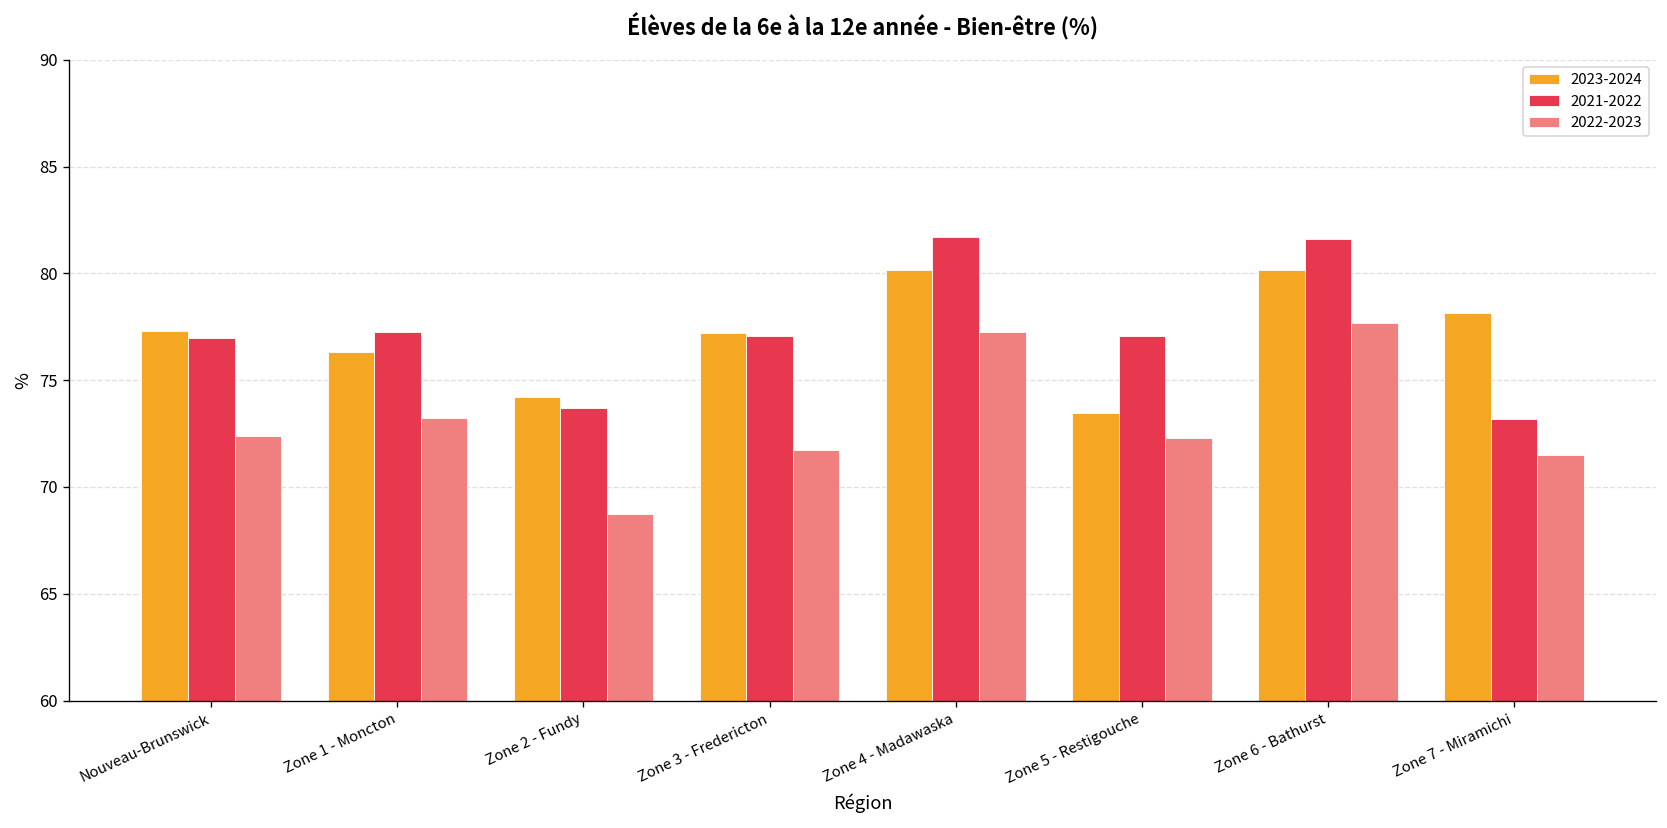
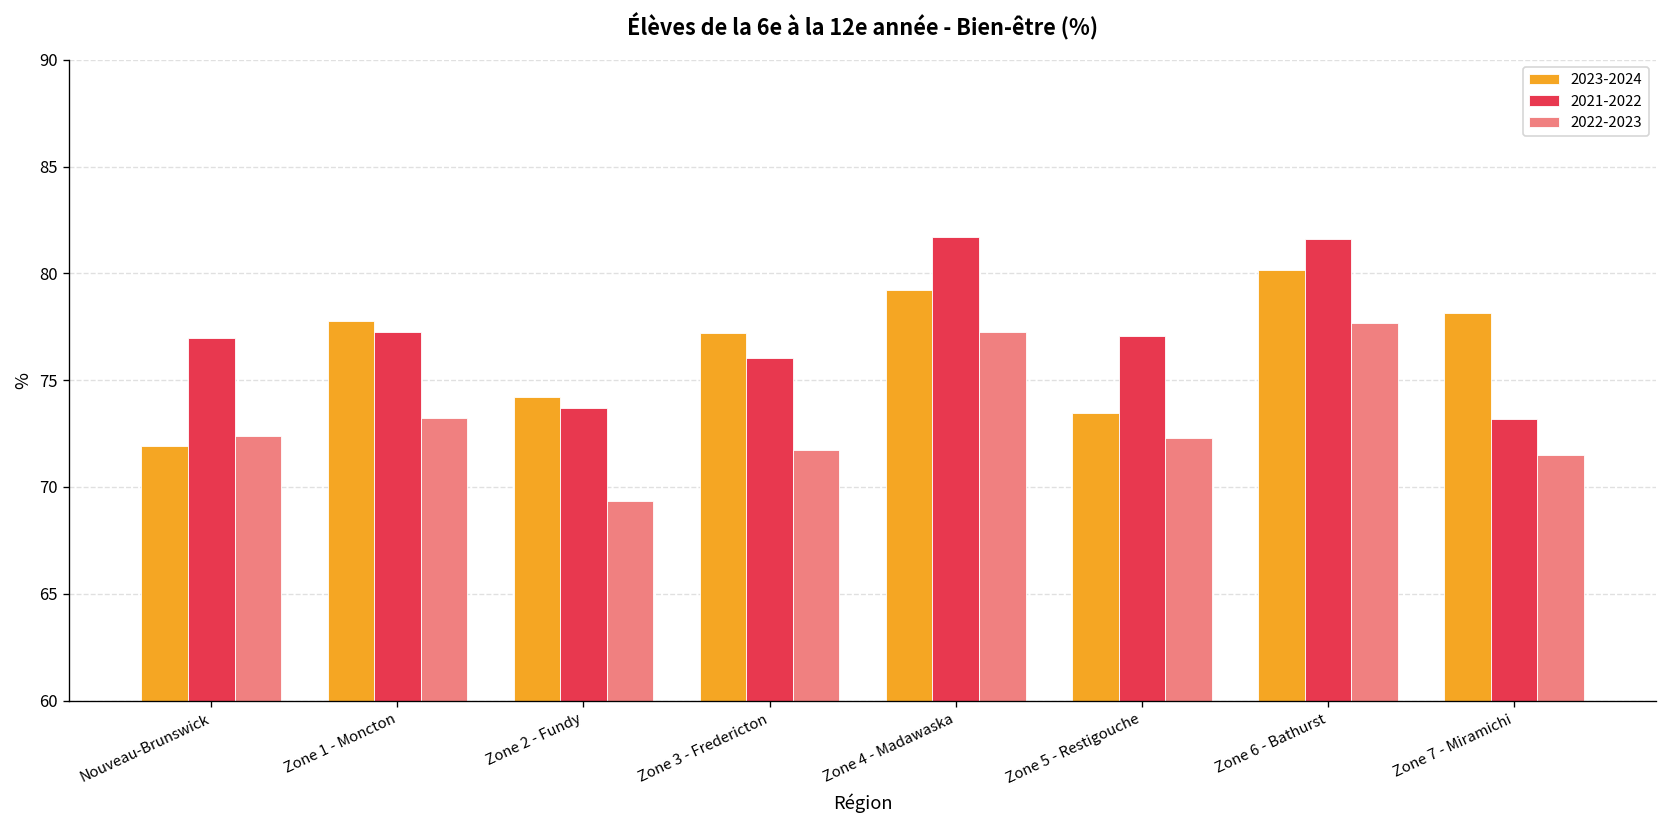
2023-2024, Nouveau-Brunswick: 77.3 -> 71.9
2023-2024, Zone 1 - Moncton: 76.3 -> 77.8
2022-2023, Zone 2 - Fundy: 68.8 -> 69.4
2021-2022, Zone 3 - Fredericton: 77.1 -> 76.0
2023-2024, Zone 4 - Madawaska: 80.2 -> 79.2
